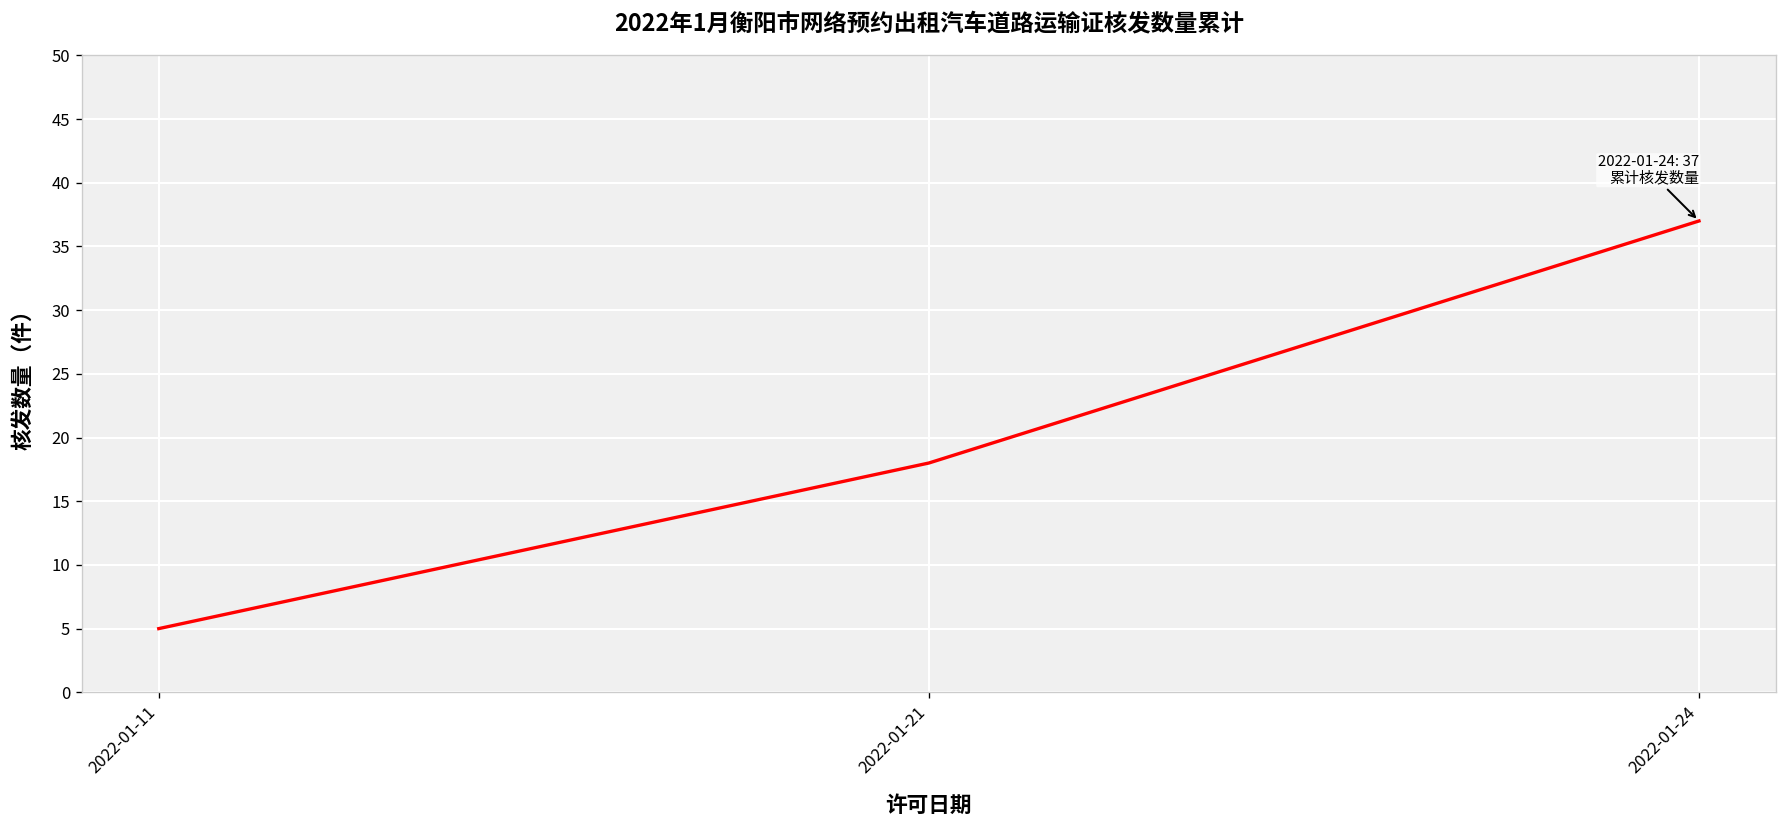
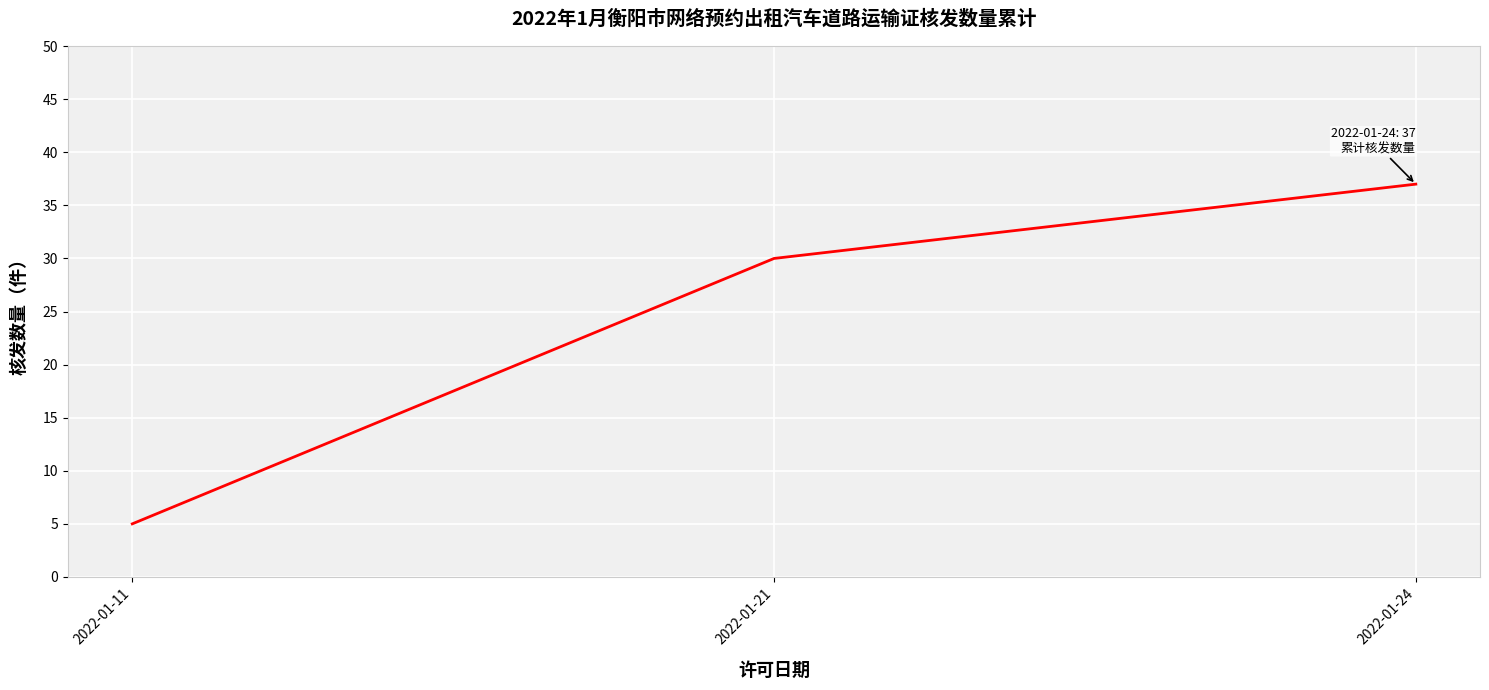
2022-01-21: 18 -> 30
